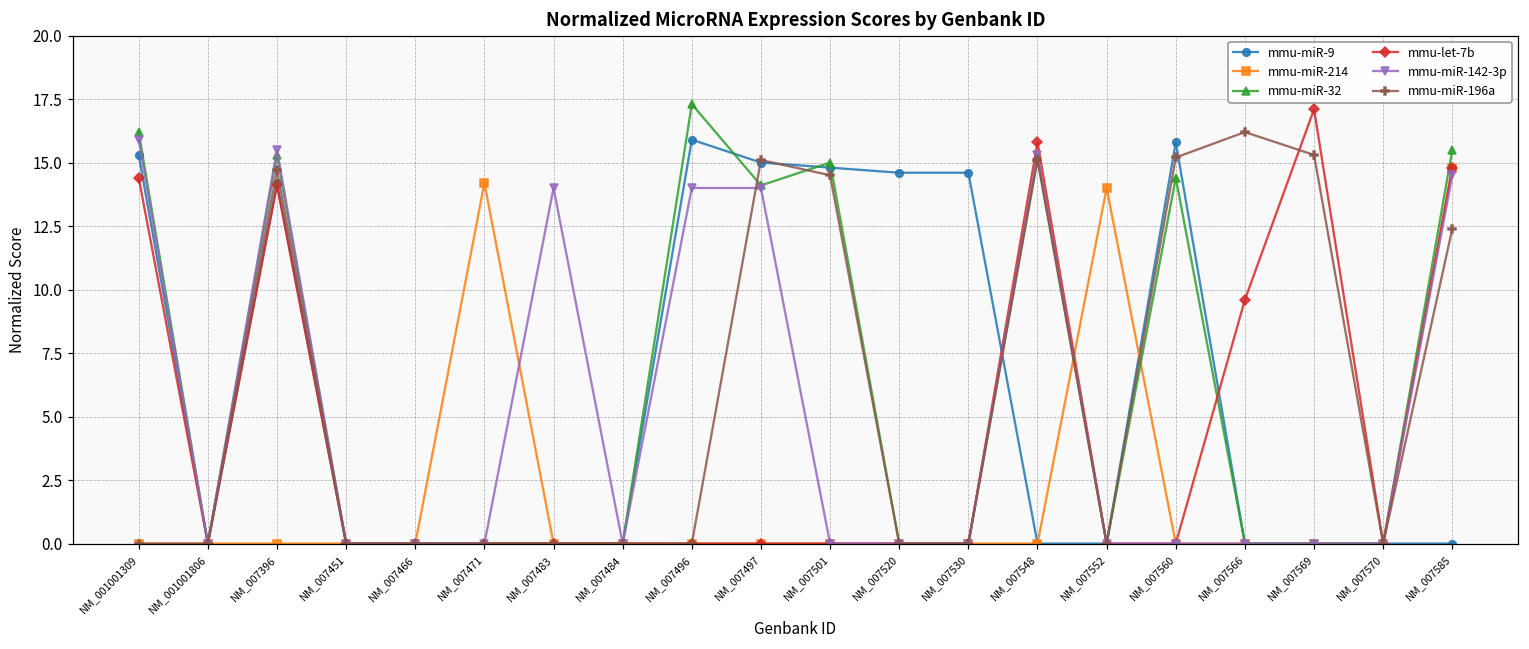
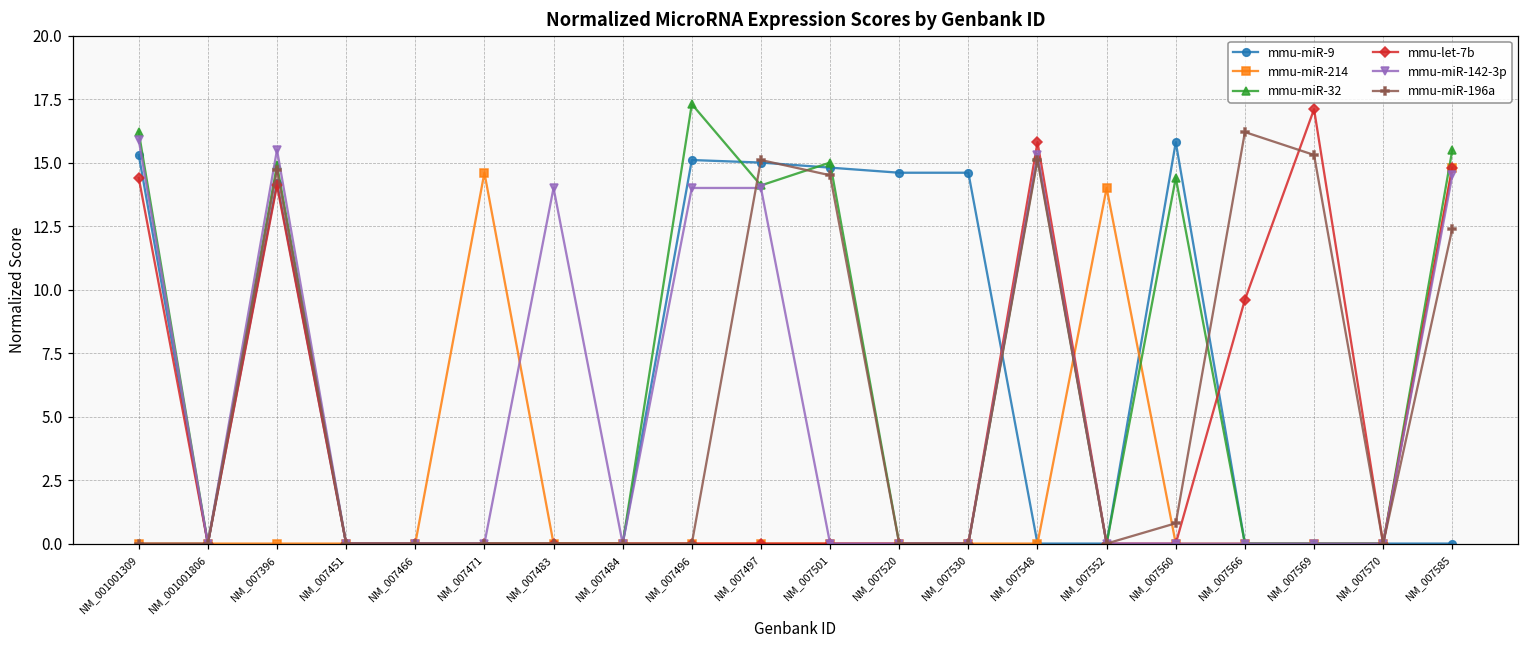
mmu-miR-32, NM_007396: 15.3 -> 14.9
mmu-miR-214, NM_007471: 14.2 -> 14.6
mmu-miR-9, NM_007496: 15.9 -> 15.1
mmu-miR-196a, NM_007560: 15.2 -> 0.8
